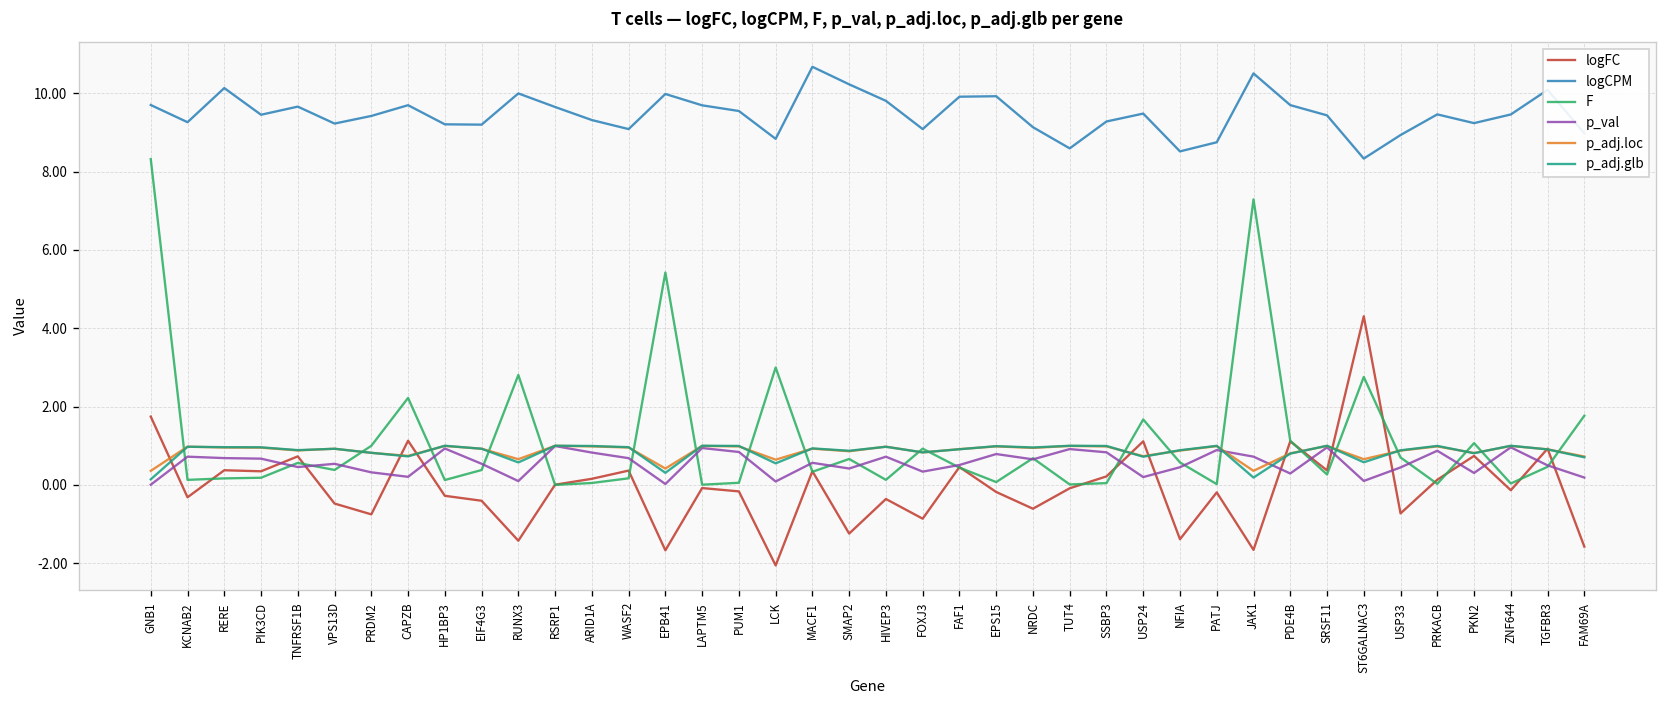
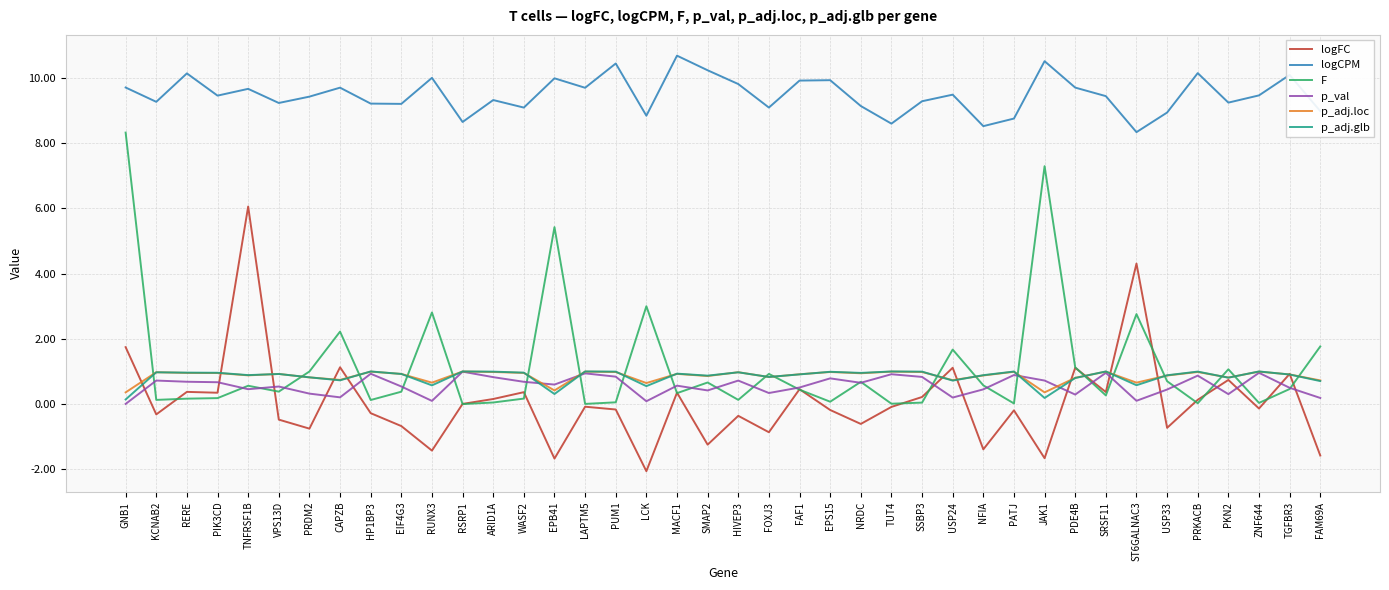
logFC, TNFRSF1B: 0.7 -> 6.1
logFC, EIF4G3: -0.4 -> -0.7
logCPM, RSRP1: 9.7 -> 8.6
p_val, EPB41: 0.0 -> 0.6
logCPM, PUM1: 9.5 -> 10.4
logCPM, PRKACB: 9.5 -> 10.1
